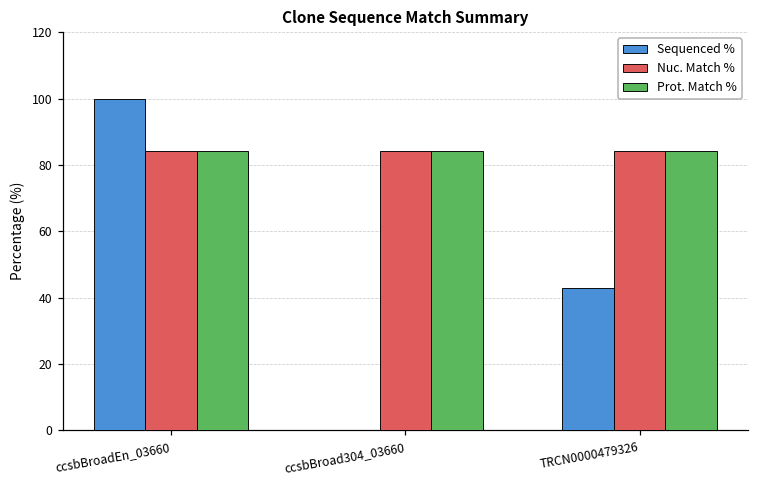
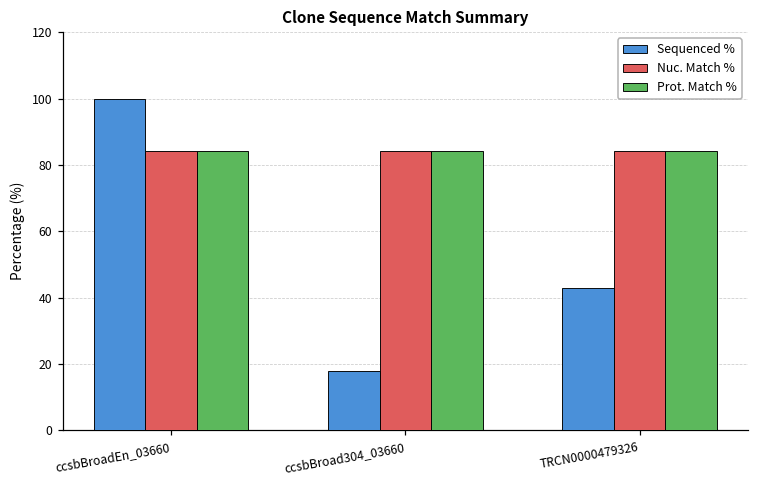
Sequenced %, ccsbBroad304_03660: 0 -> 18
